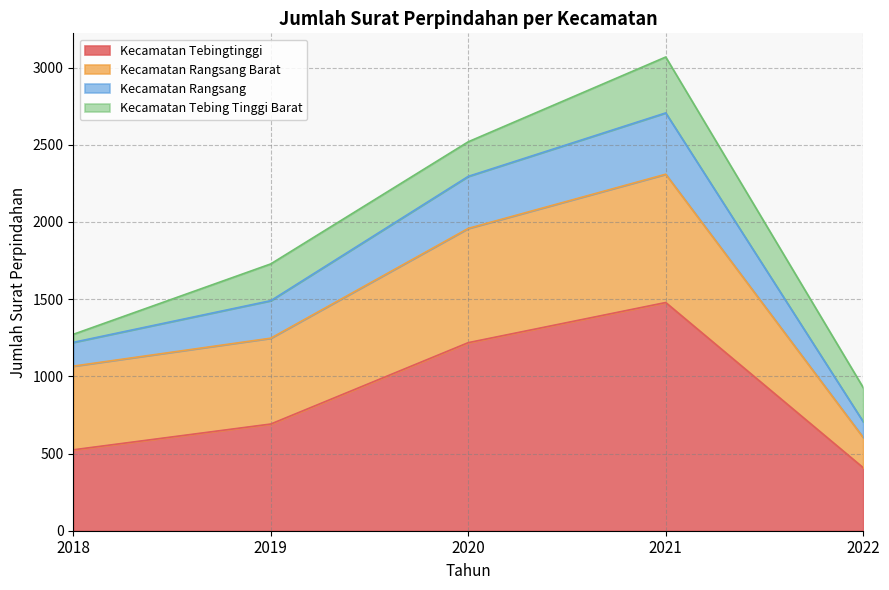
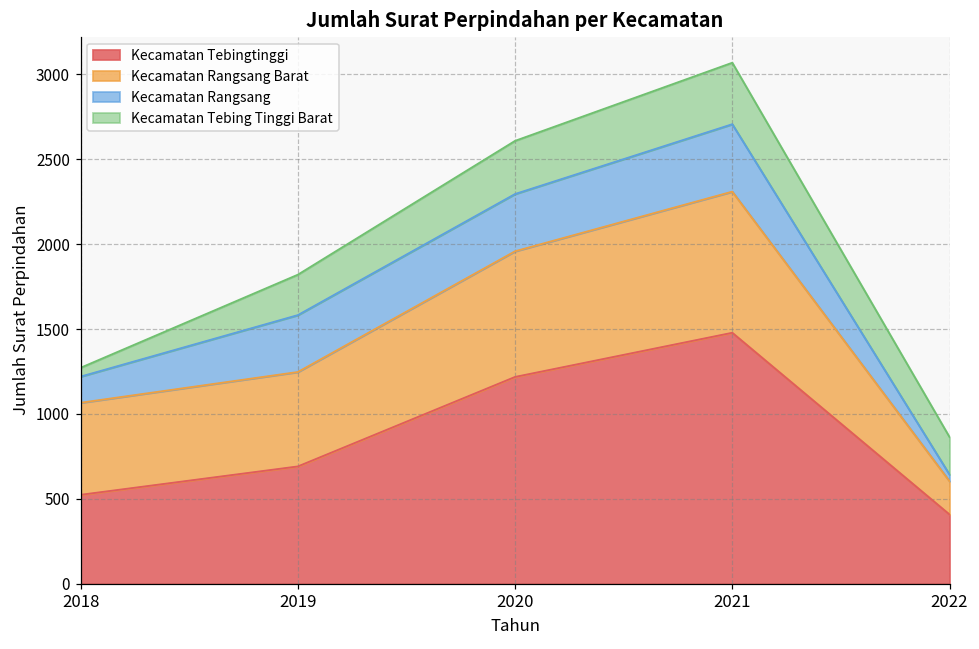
Kecamatan Rangsang, 2019: 240 -> 340
Kecamatan Tebing Tinggi Barat, 2020: 220 -> 310
Kecamatan Rangsang, 2022: 100 -> 40
